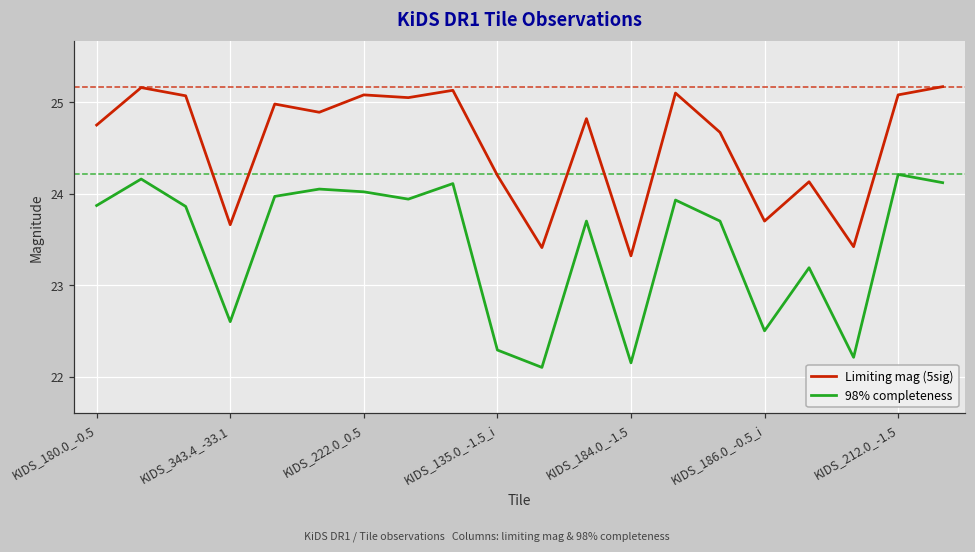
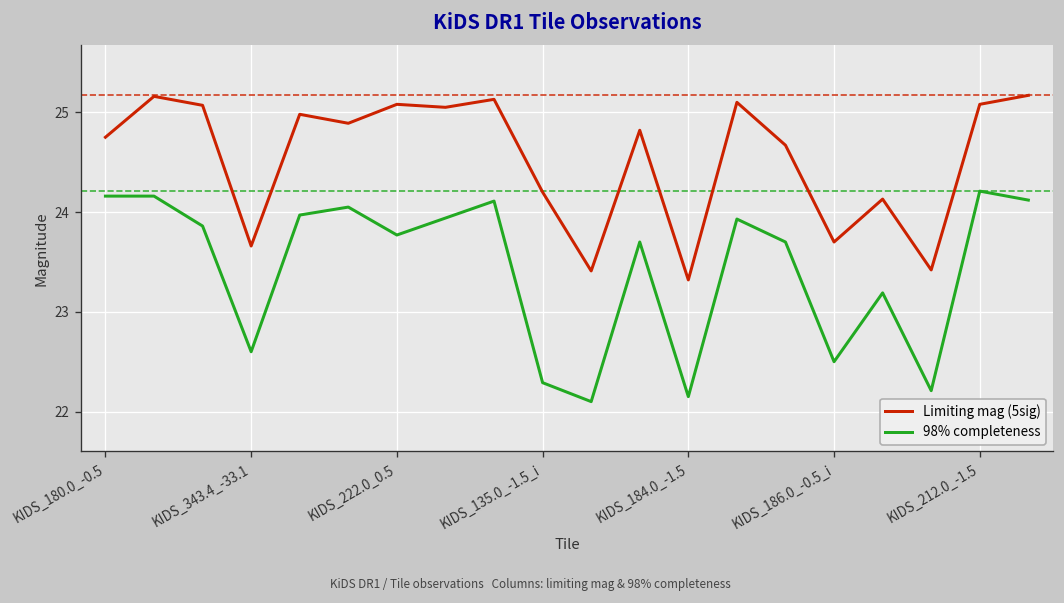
98% completeness, KIDS_180.0_-0.5: 23.9 -> 24.2
98% completeness, KIDS_222.0_0.5: 24.0 -> 23.8
